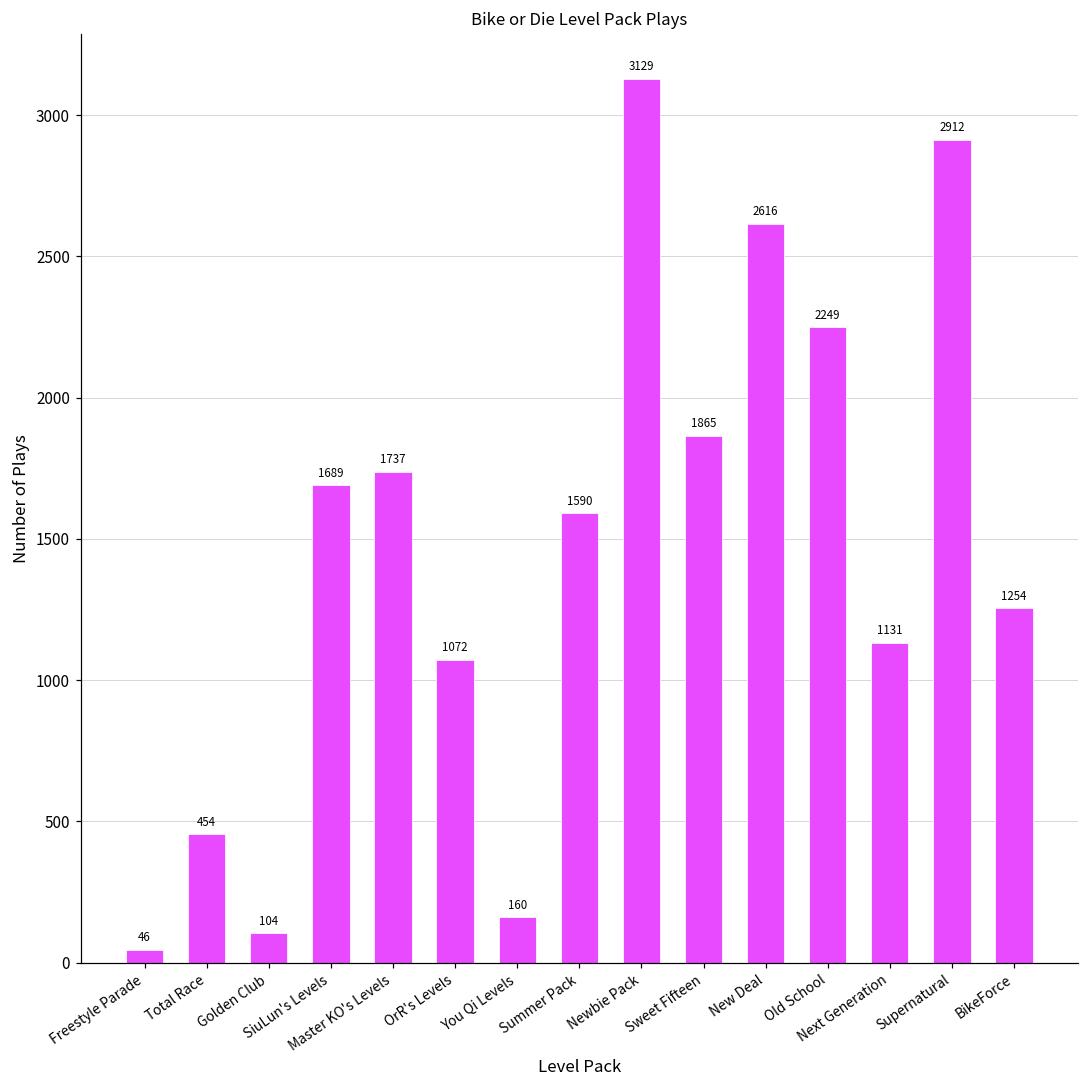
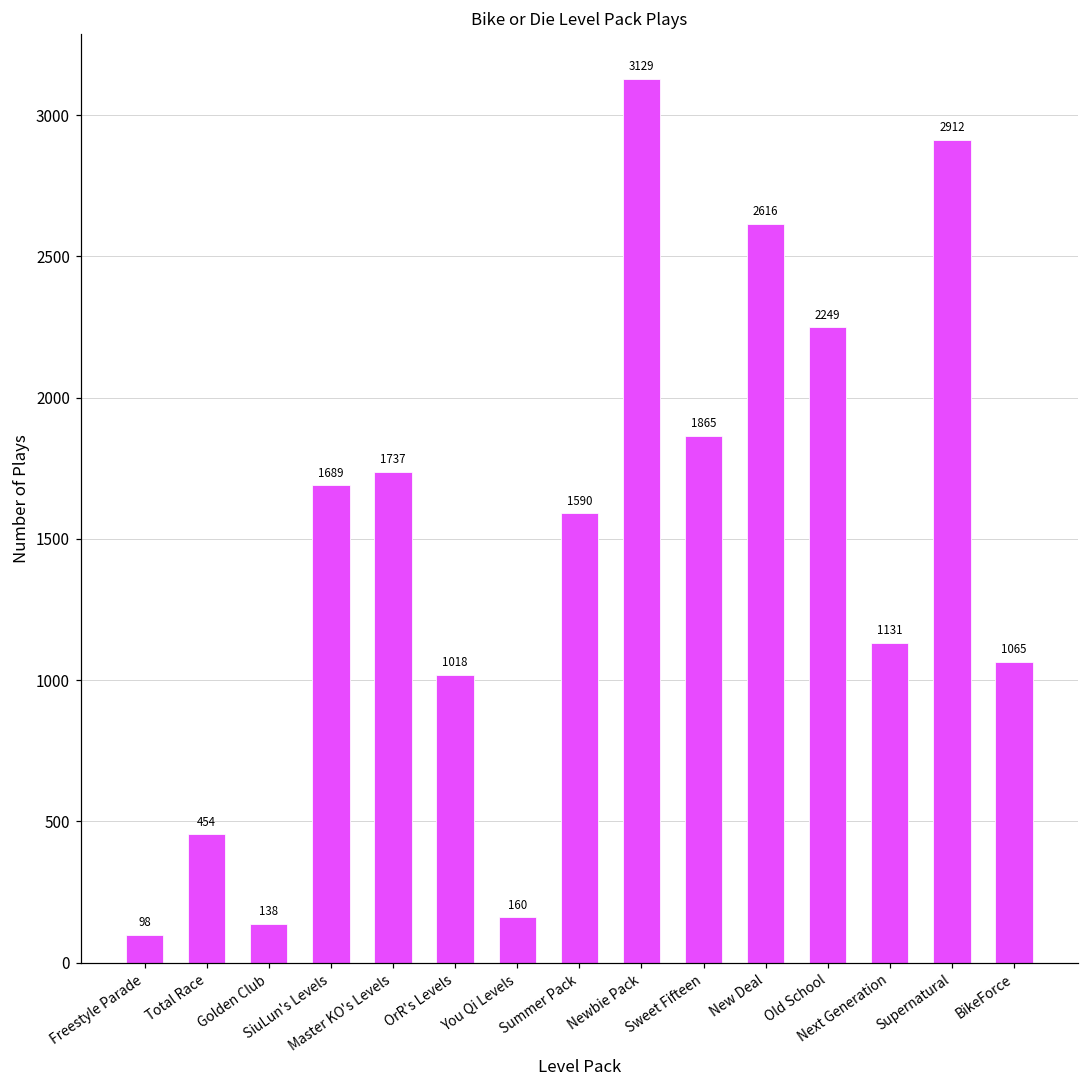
Freestyle Parade: 46 -> 98
Golden Club: 104 -> 138
OrR's Levels: 1072 -> 1018
BikeForce: 1254 -> 1065
